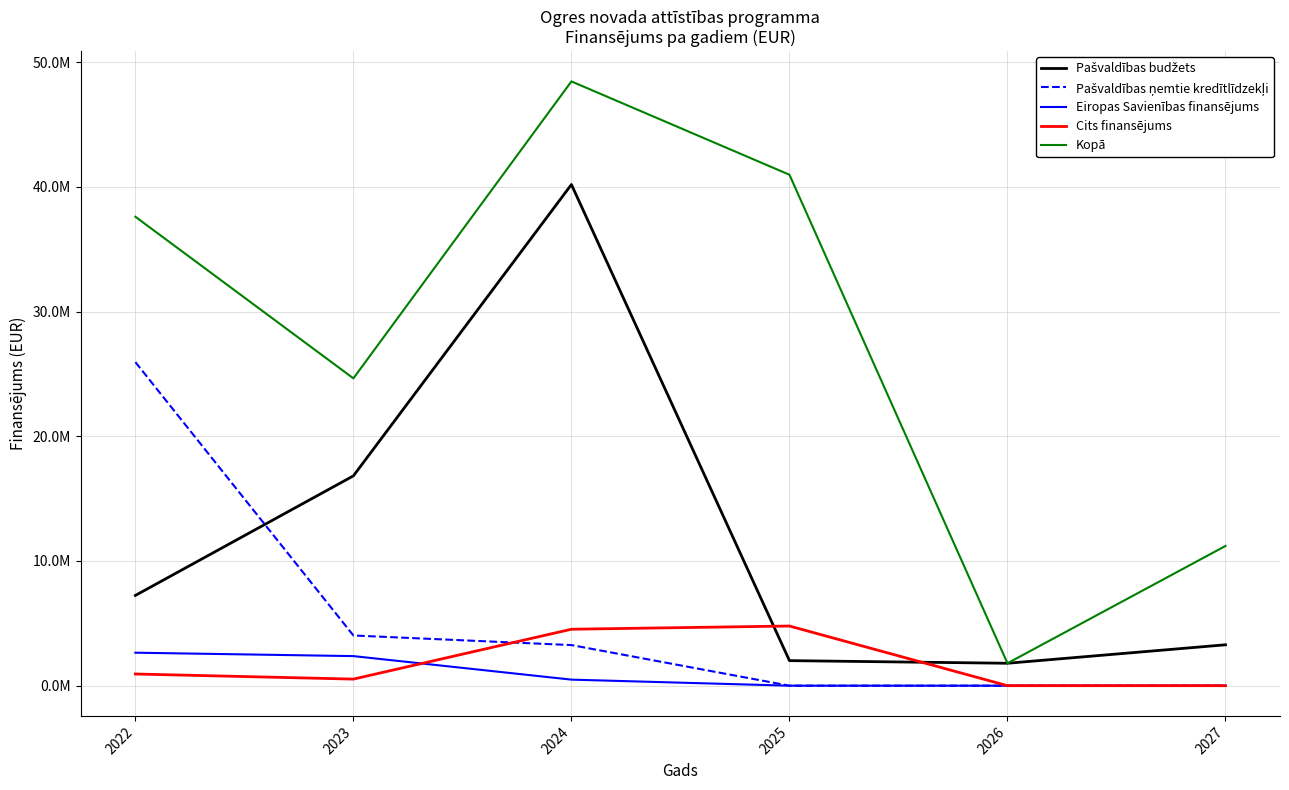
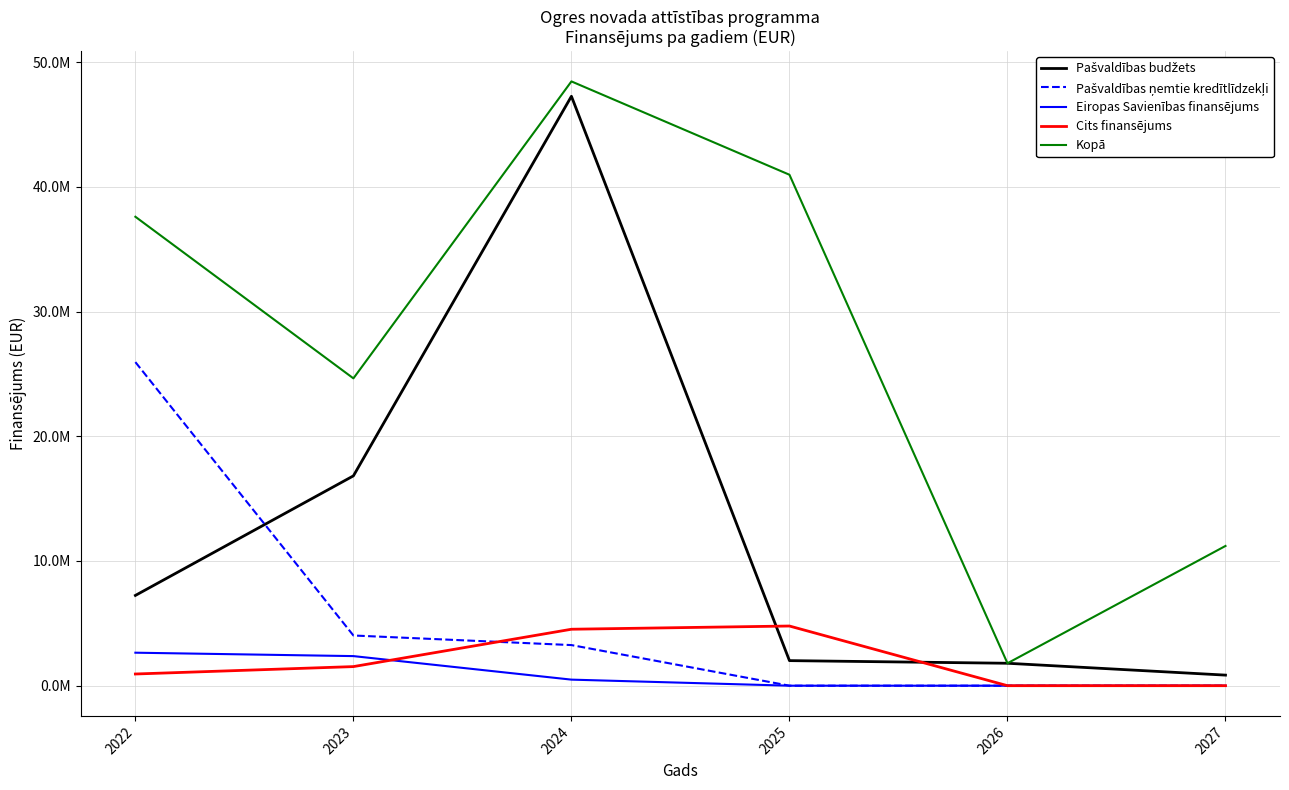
Cits finansējums, 2023: 500000 -> 1500000
Pašvaldības budžets, 2024: 40200000 -> 47300000
Pašvaldības budžets, 2027: 3300000 -> 800000
